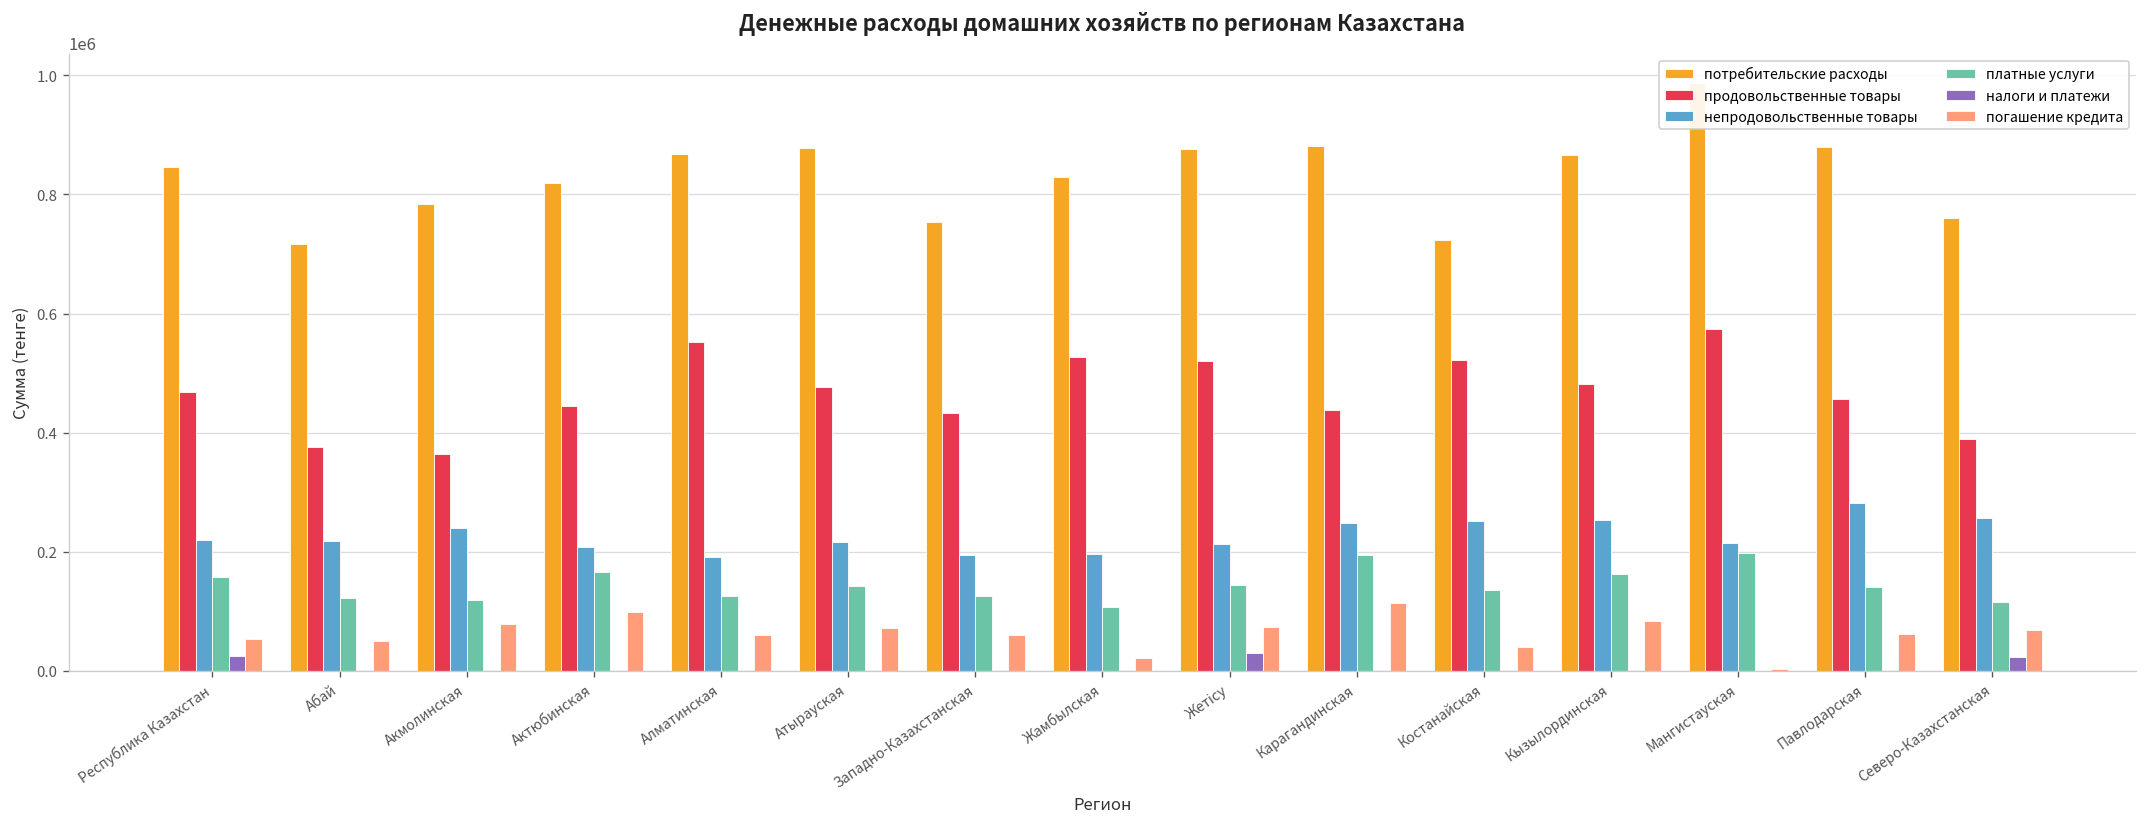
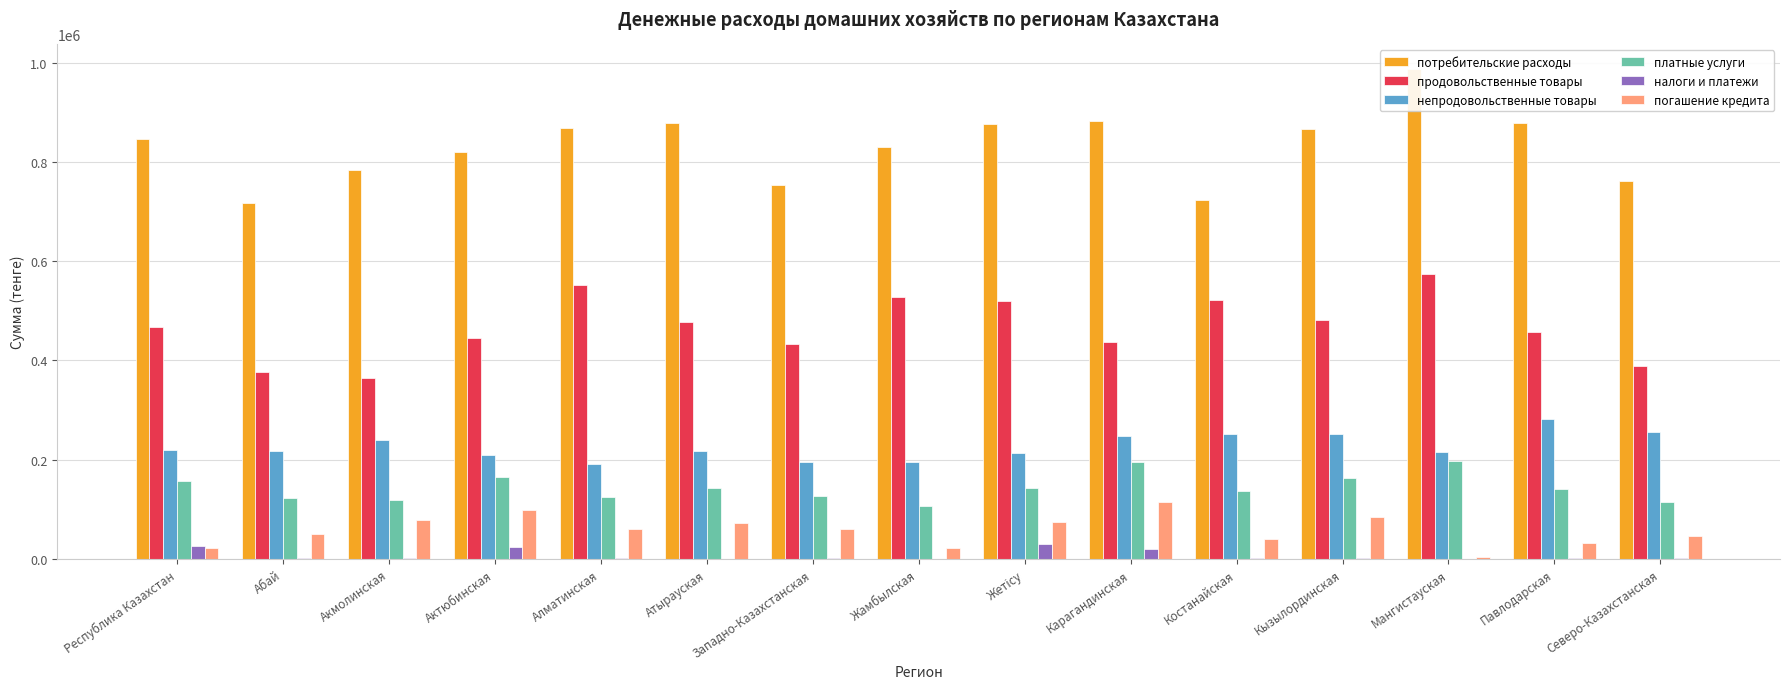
погашение кредита, Республика Казахстан: 50000 -> 20000
налоги и платежи, Актюбинская: 0 -> 20000
налоги и платежи, Карагандинская: 0 -> 20000
погашение кредита, Павлодарская: 60000 -> 30000
налоги и платежи, Северо-Казахстанская: 20000 -> 0
погашение кредита, Северо-Казахстанская: 70000 -> 50000
